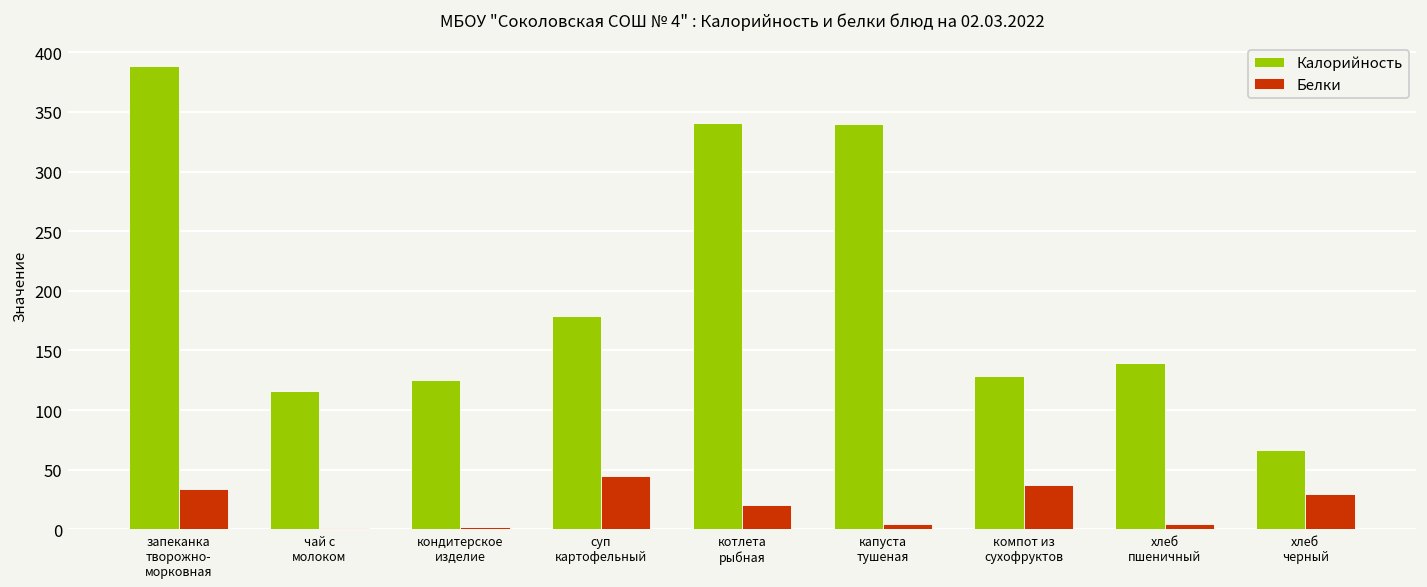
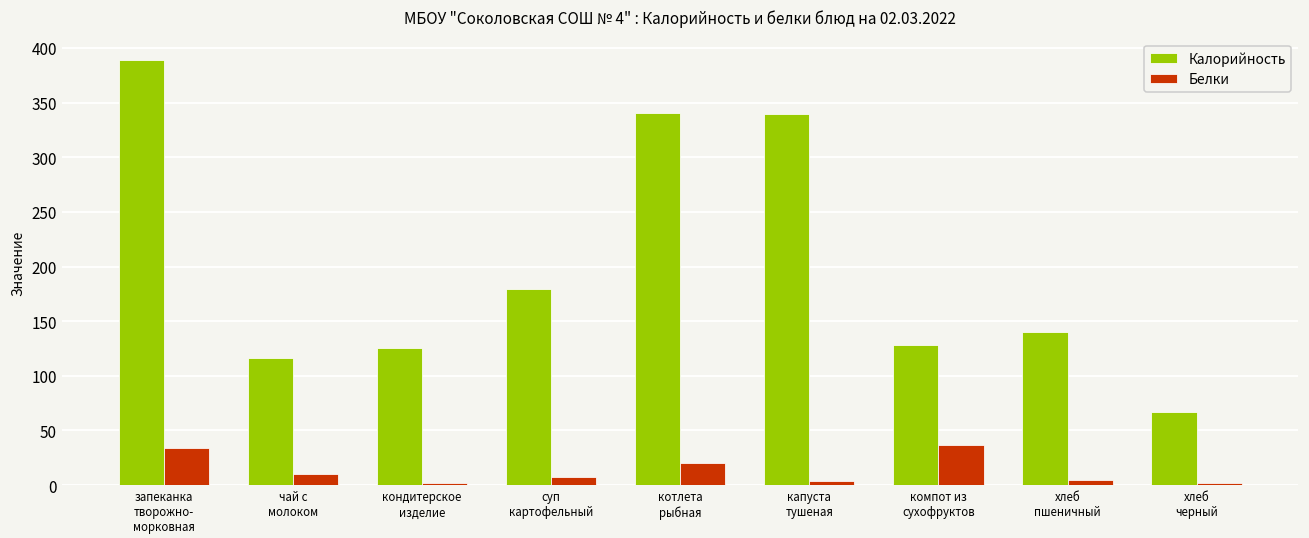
Белки, чай с молоком: 0 -> 10
Белки, суп картофельный: 40 -> 10
Белки, хлеб черный: 30 -> 0
